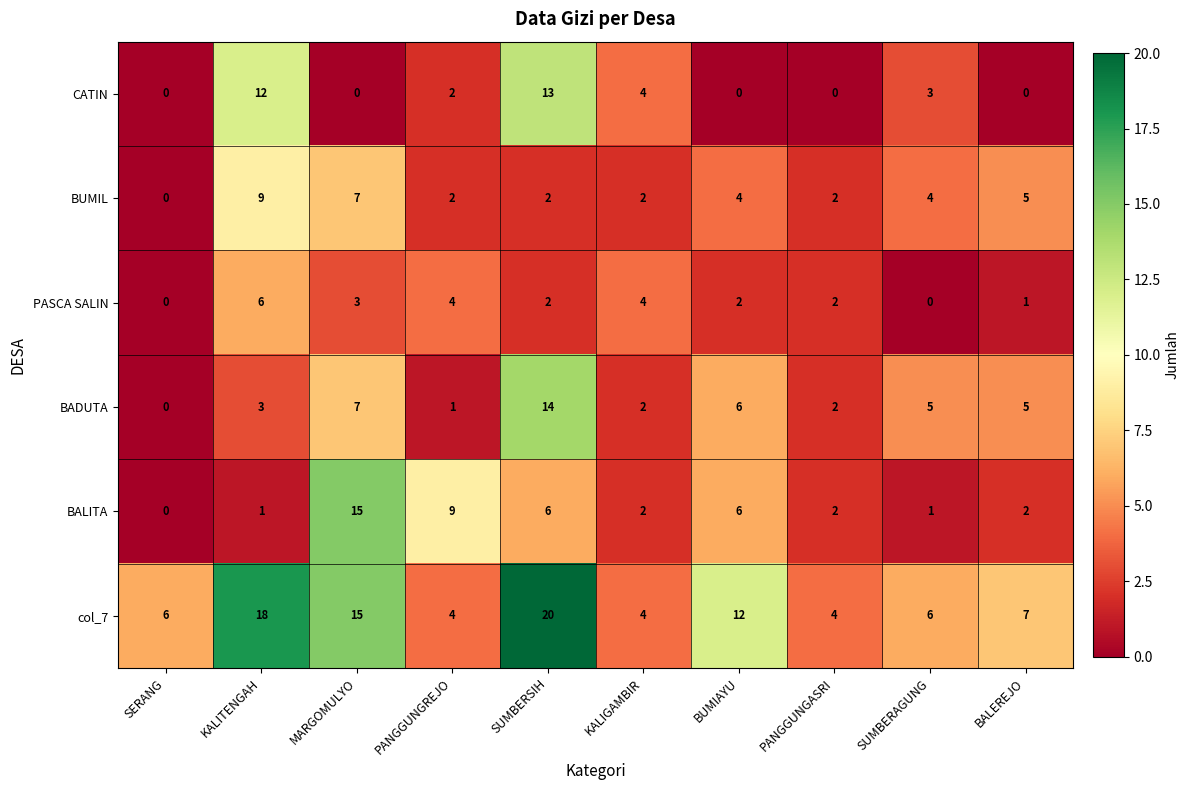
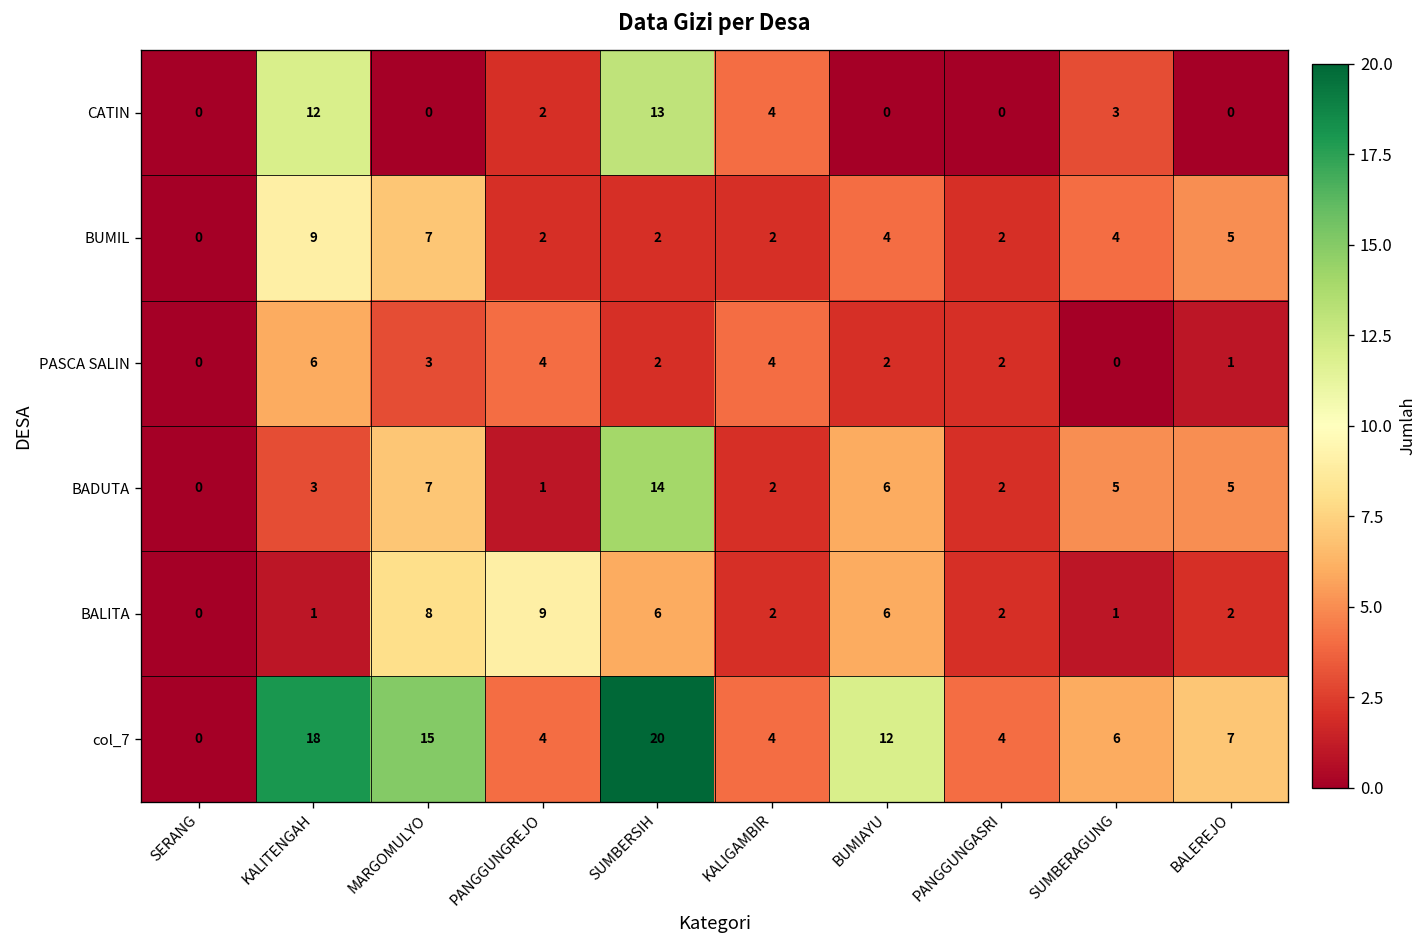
BALITA, MARGOMULYO: 15 -> 8
col_7, SERANG: 6 -> 0
